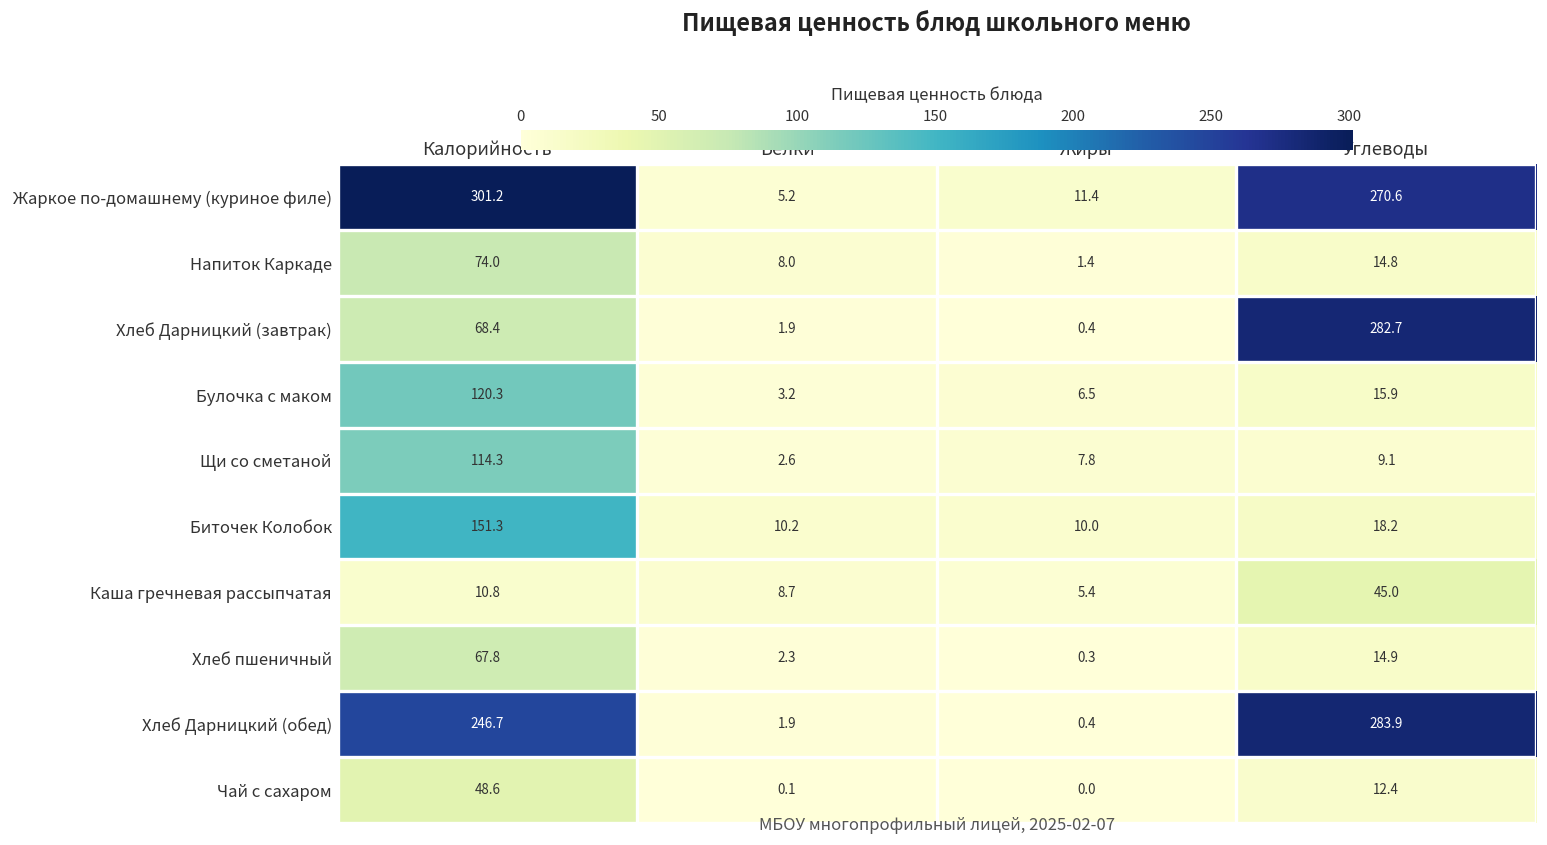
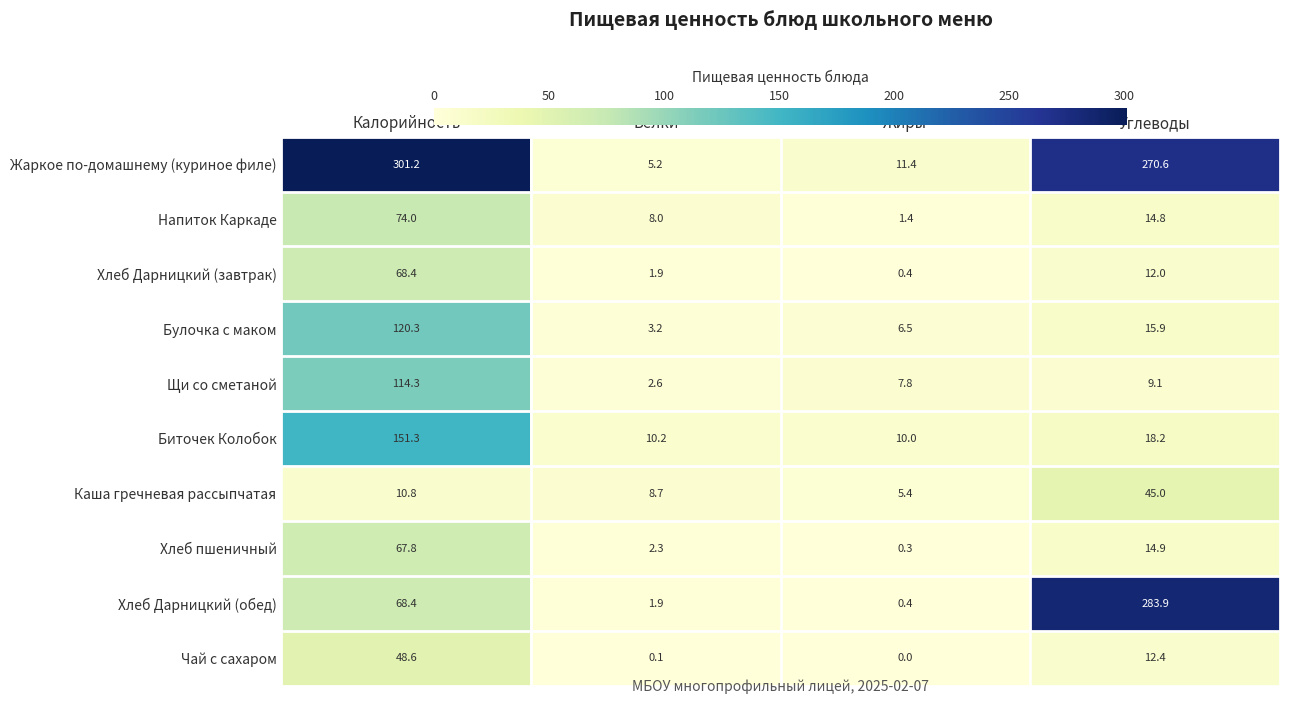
Хлеб Дарницкий (завтрак), Углеводы: 282.7 -> 12.0
Хлеб Дарницкий (обед), Калорийность: 246.7 -> 68.4
